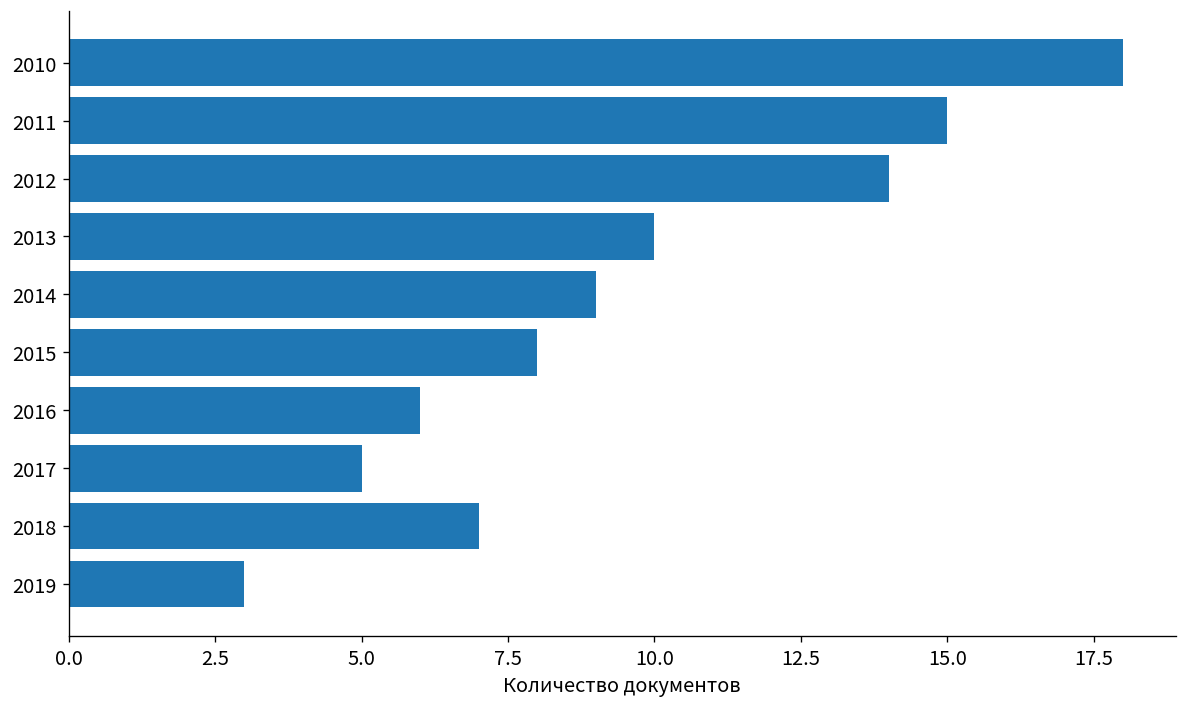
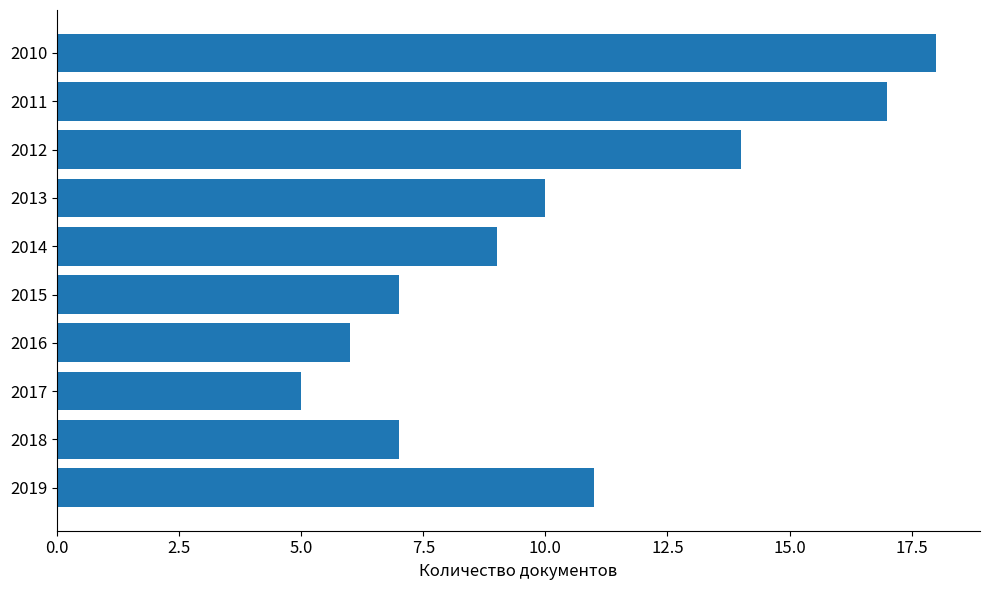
2011: 15 -> 17
2015: 8 -> 7
2019: 3 -> 11
